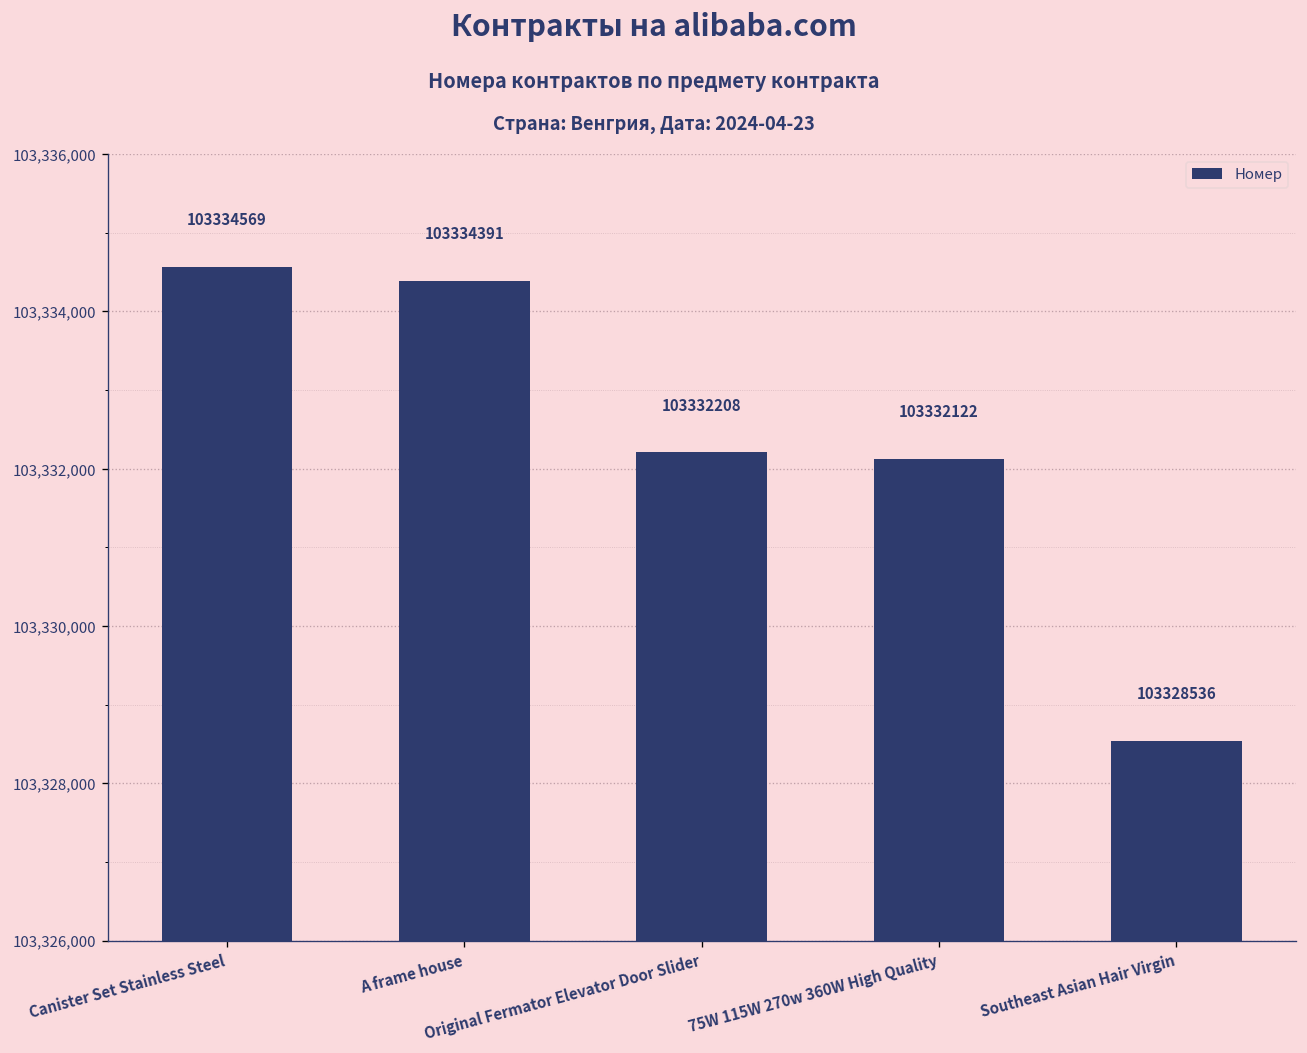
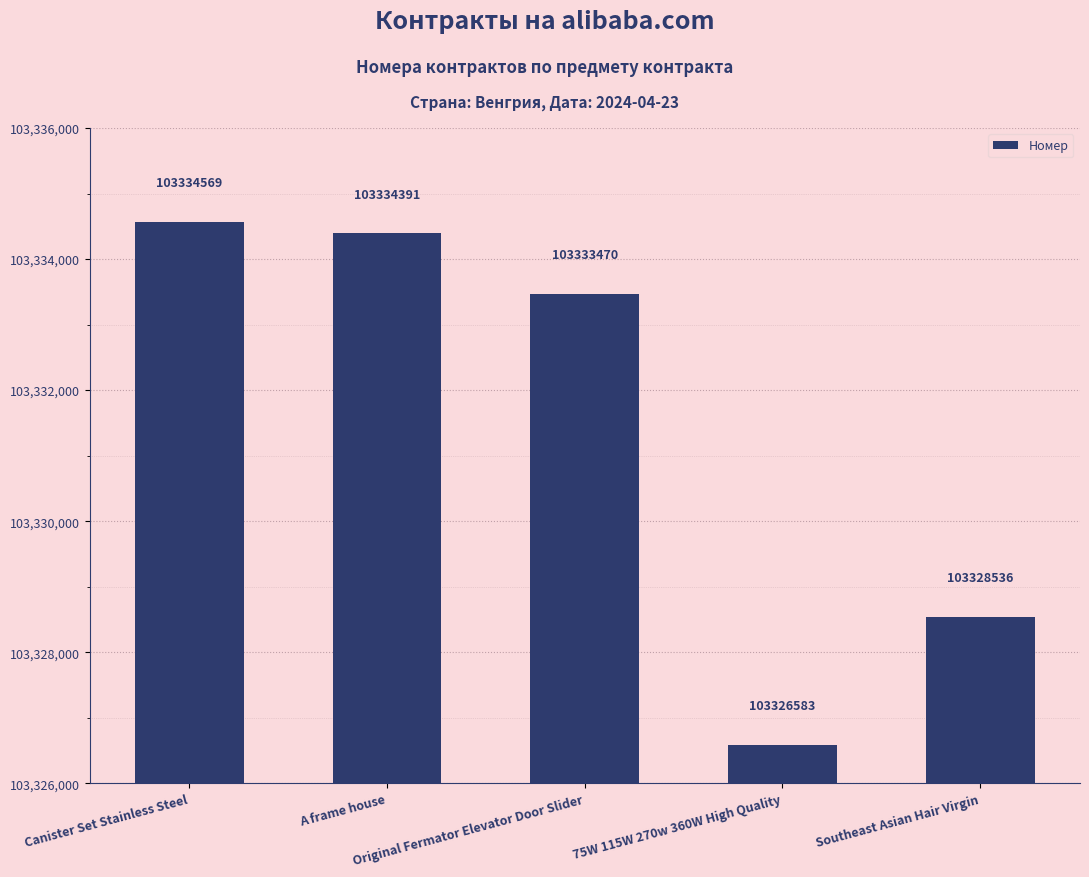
Original Fermator Elevator Door Slider: 103332208 -> 103333470
75W 115W 270w 360W High Quality: 103332122 -> 103326583
